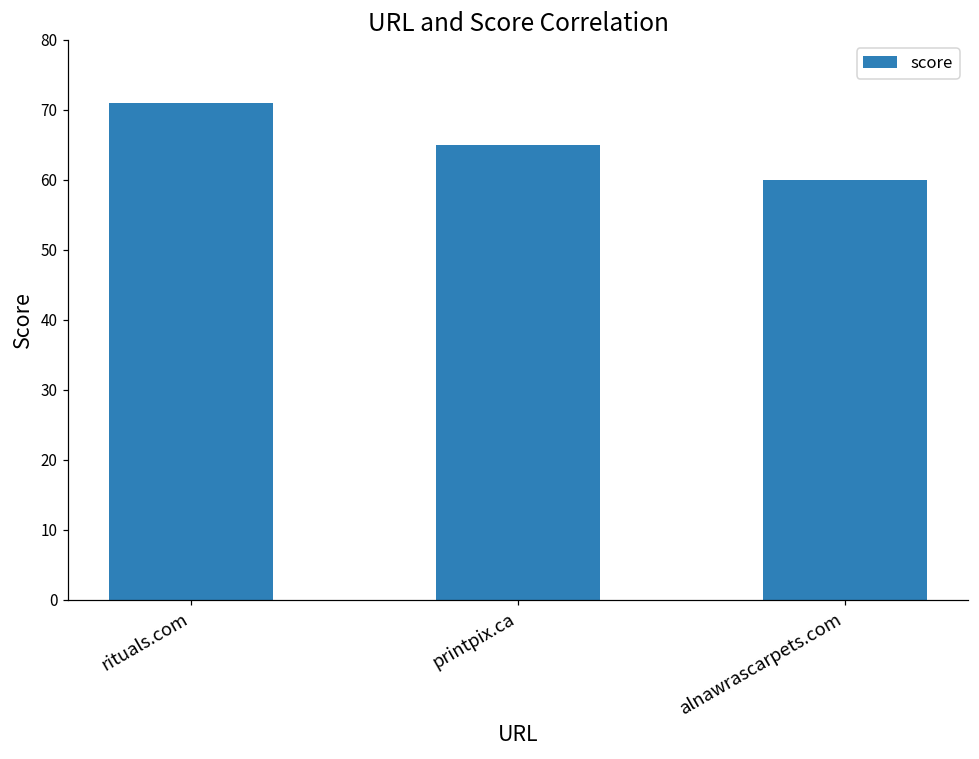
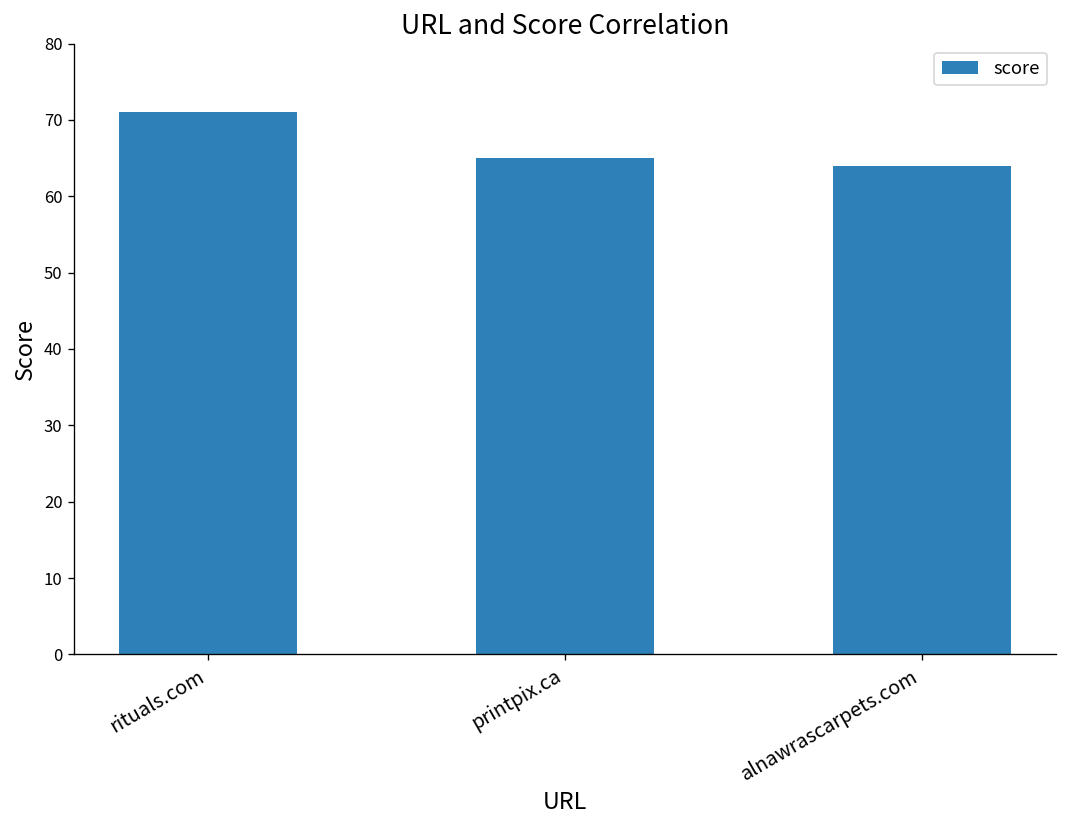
alnawrascarpets.com: 60 -> 64
